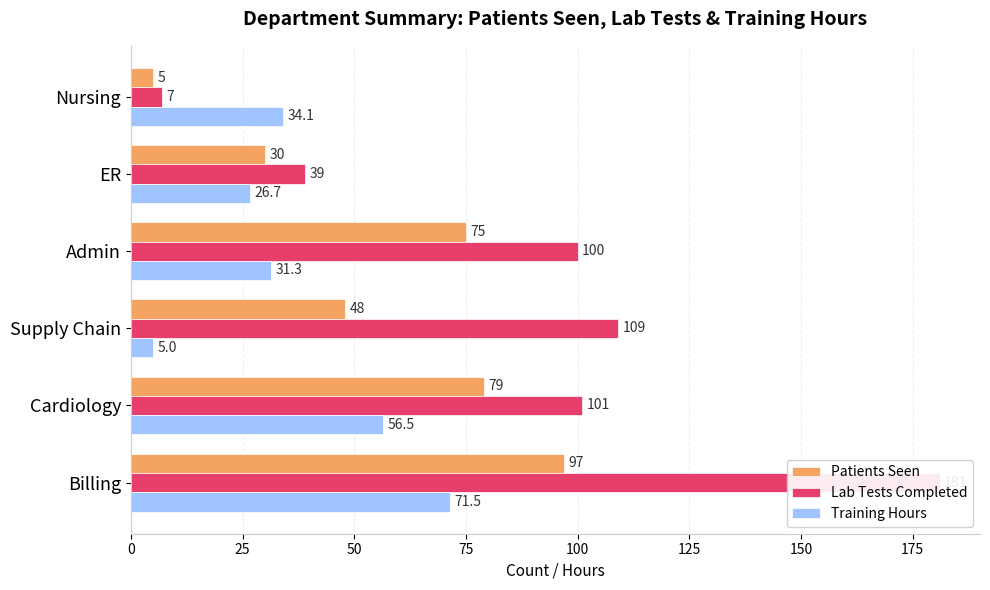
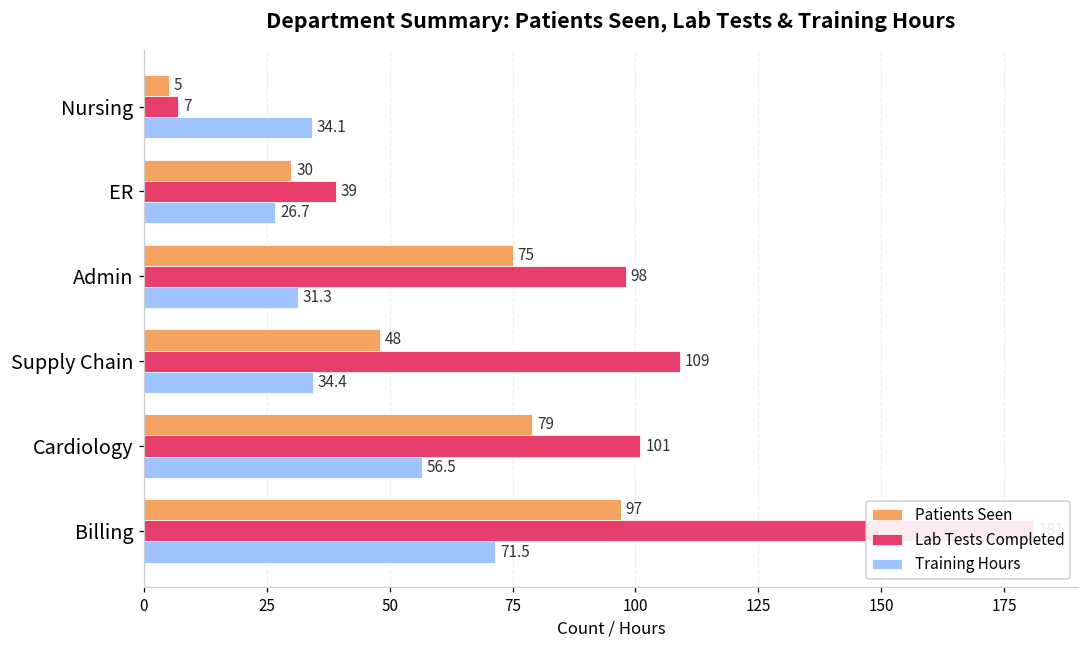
Lab Tests Completed, Admin: 100 -> 98
Training Hours, Supply Chain: 5.0 -> 34.4
